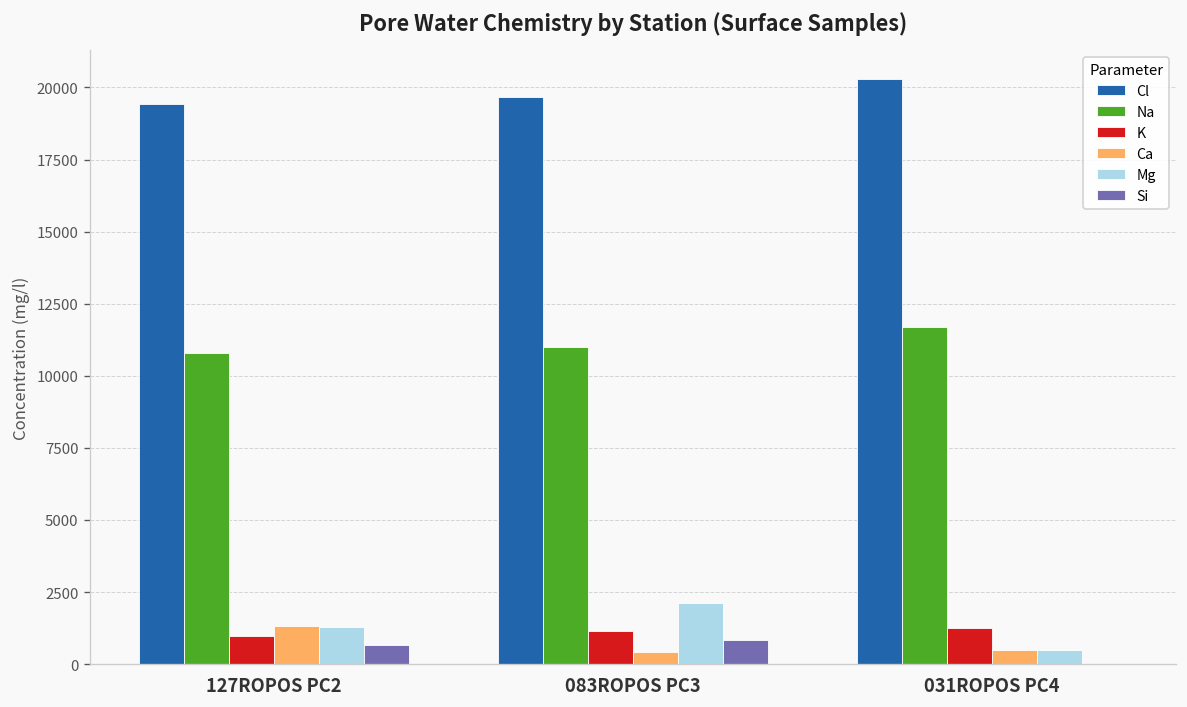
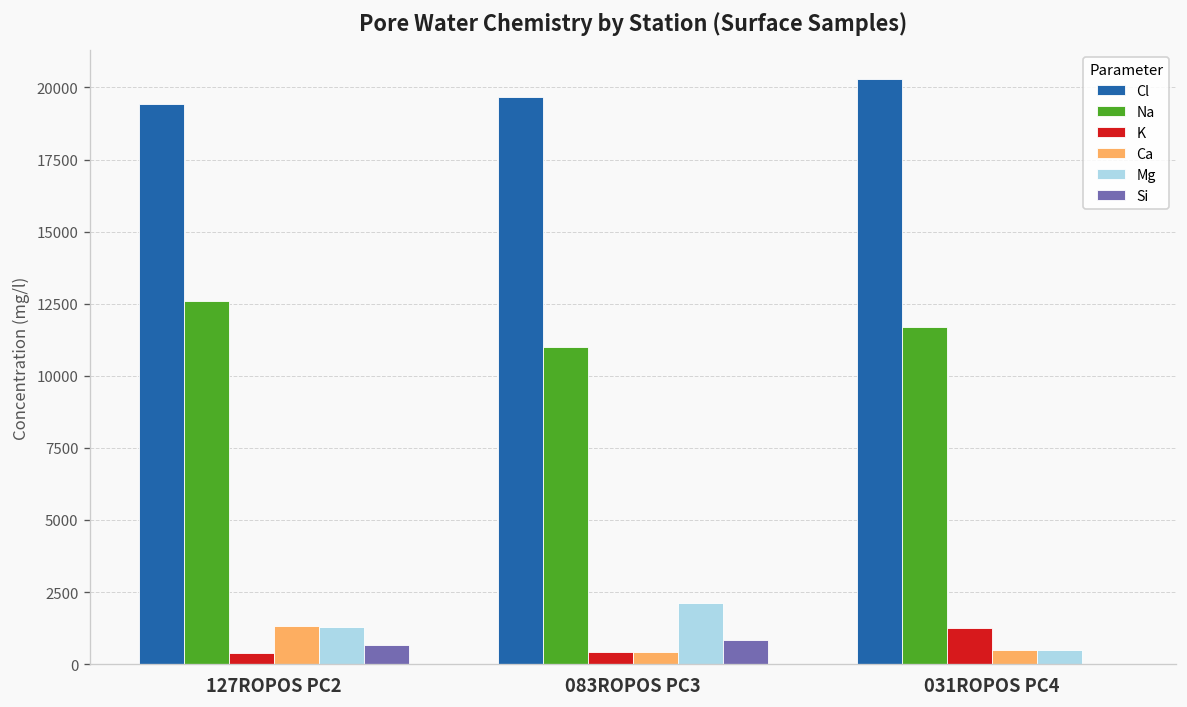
Na, 127ROPOS PC2: 10800 -> 12600
K, 127ROPOS PC2: 1000 -> 400
K, 083ROPOS PC3: 1100 -> 400
